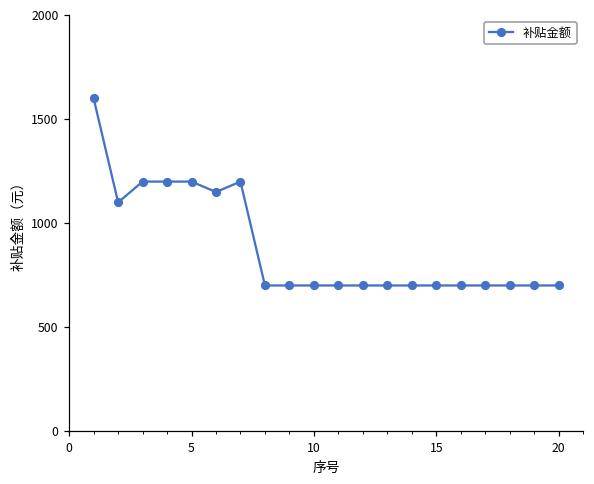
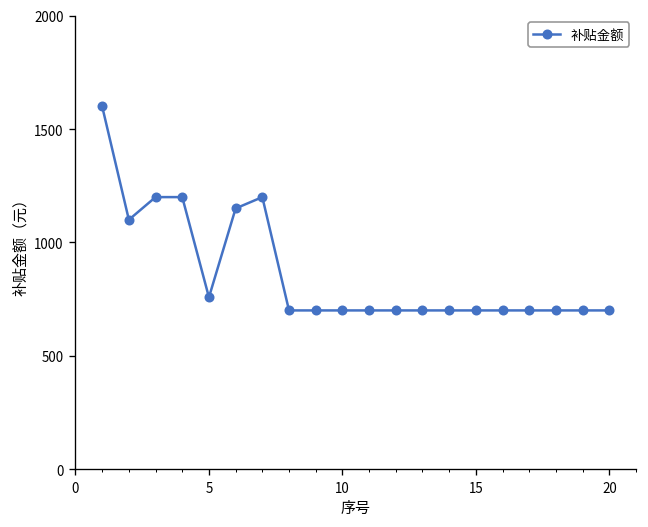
5: 1200 -> 760
